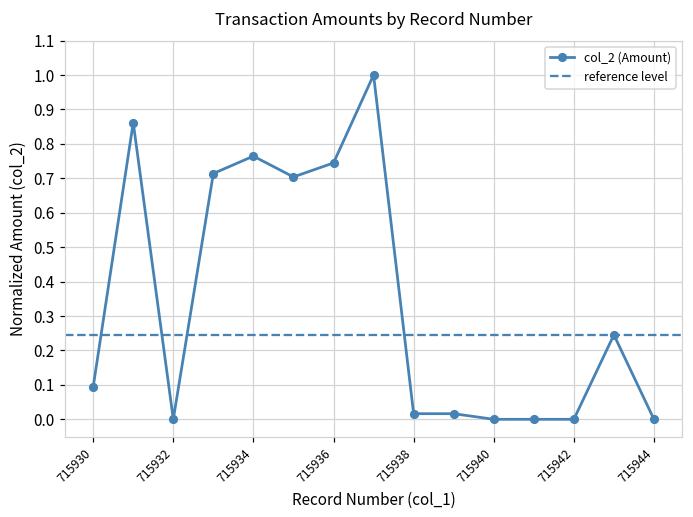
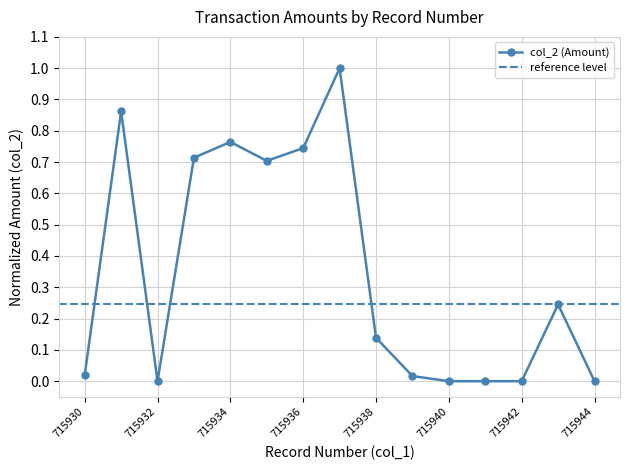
715930: 0.09 -> 0.02
715938: 0.02 -> 0.14
